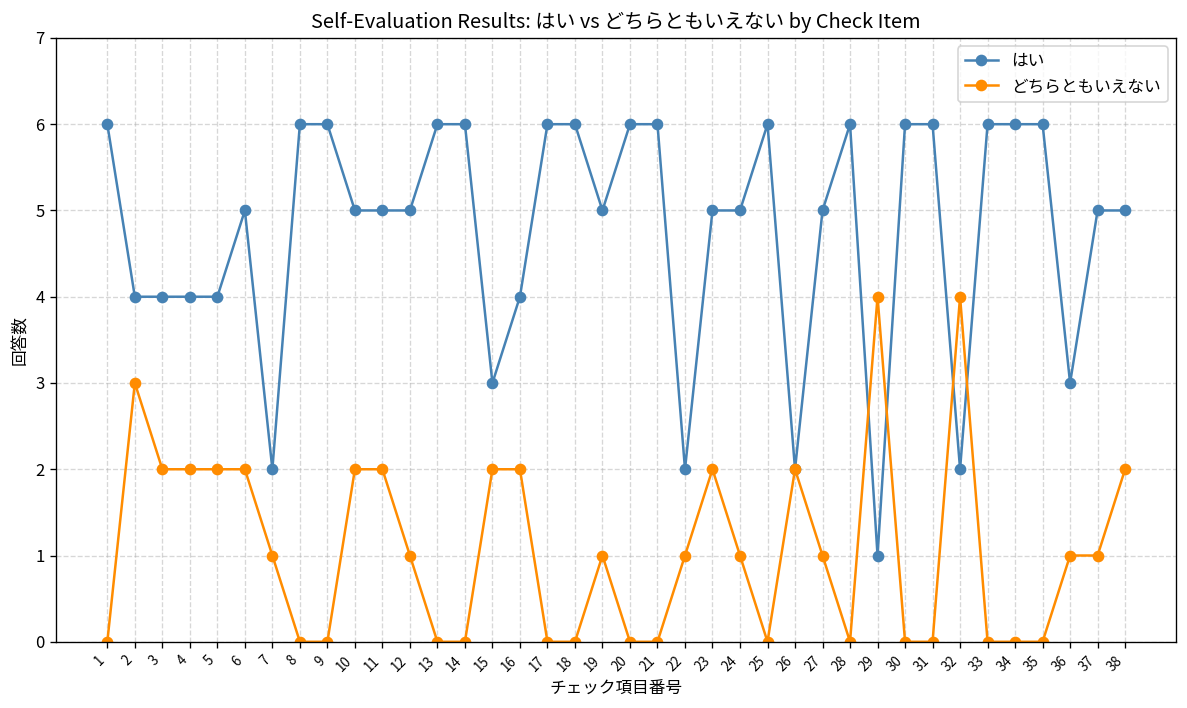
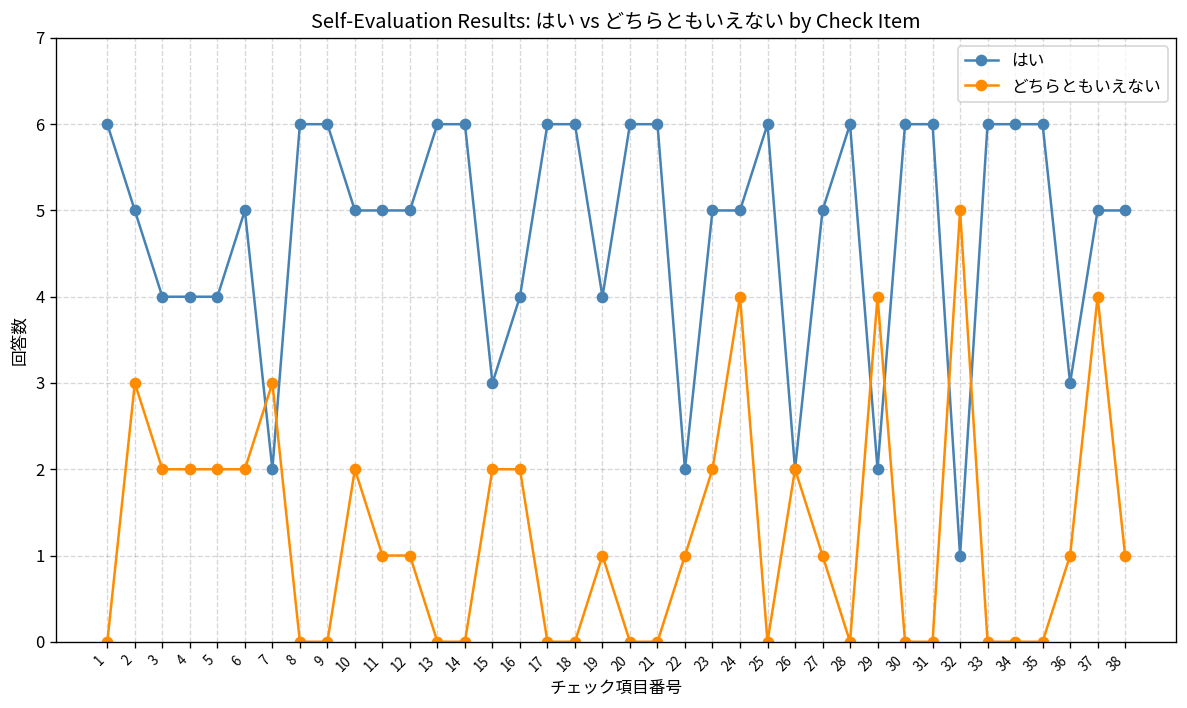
はい, 2: 4 -> 5
どちらともいえない, 7: 1 -> 3
どちらともいえない, 11: 2 -> 1
はい, 19: 5 -> 4
どちらともいえない, 24: 1 -> 4
はい, 29: 1 -> 2
はい, 32: 2 -> 1
どちらともいえない, 32: 4 -> 5
どちらともいえない, 37: 1 -> 4
どちらともいえない, 38: 2 -> 1
